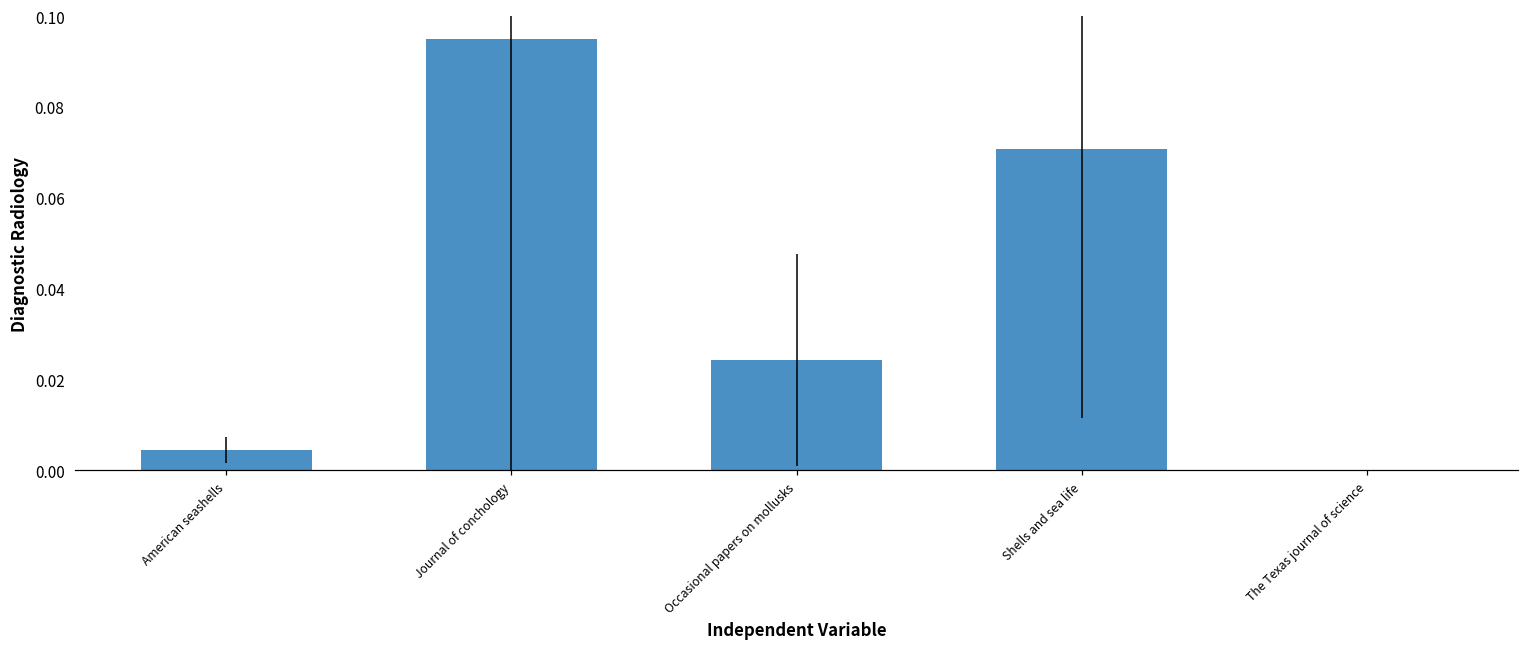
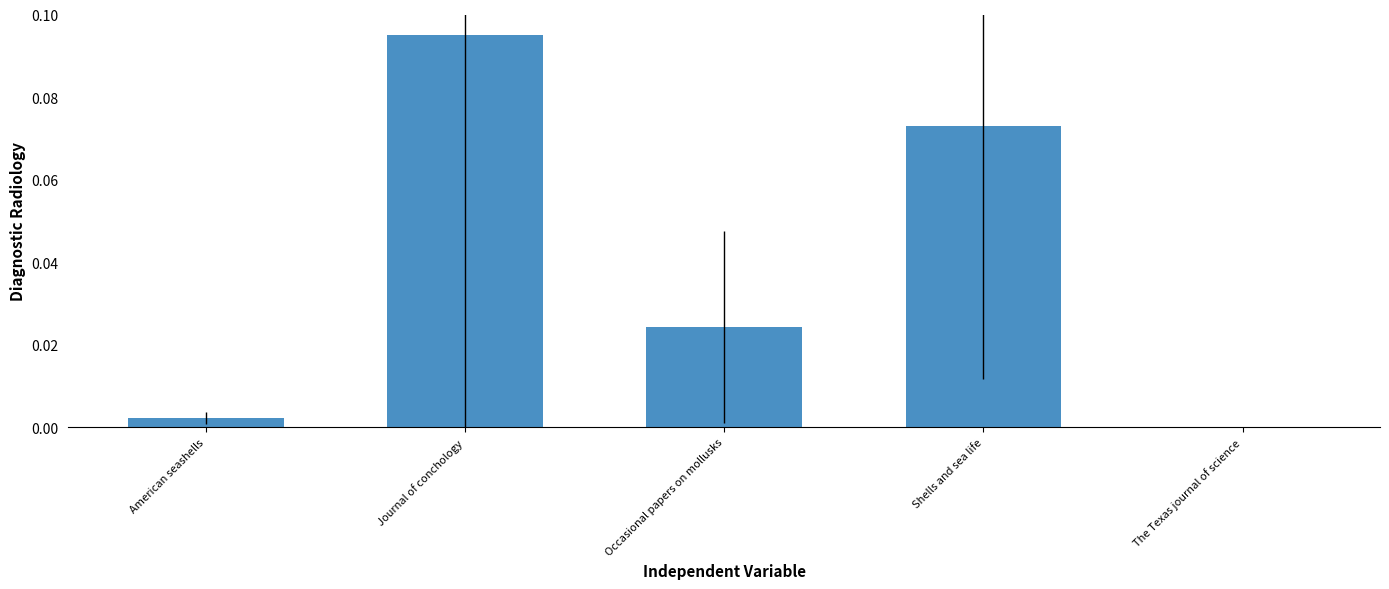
American seashells: 0.004 -> 0.002
Shells and sea life: 0.071 -> 0.073
